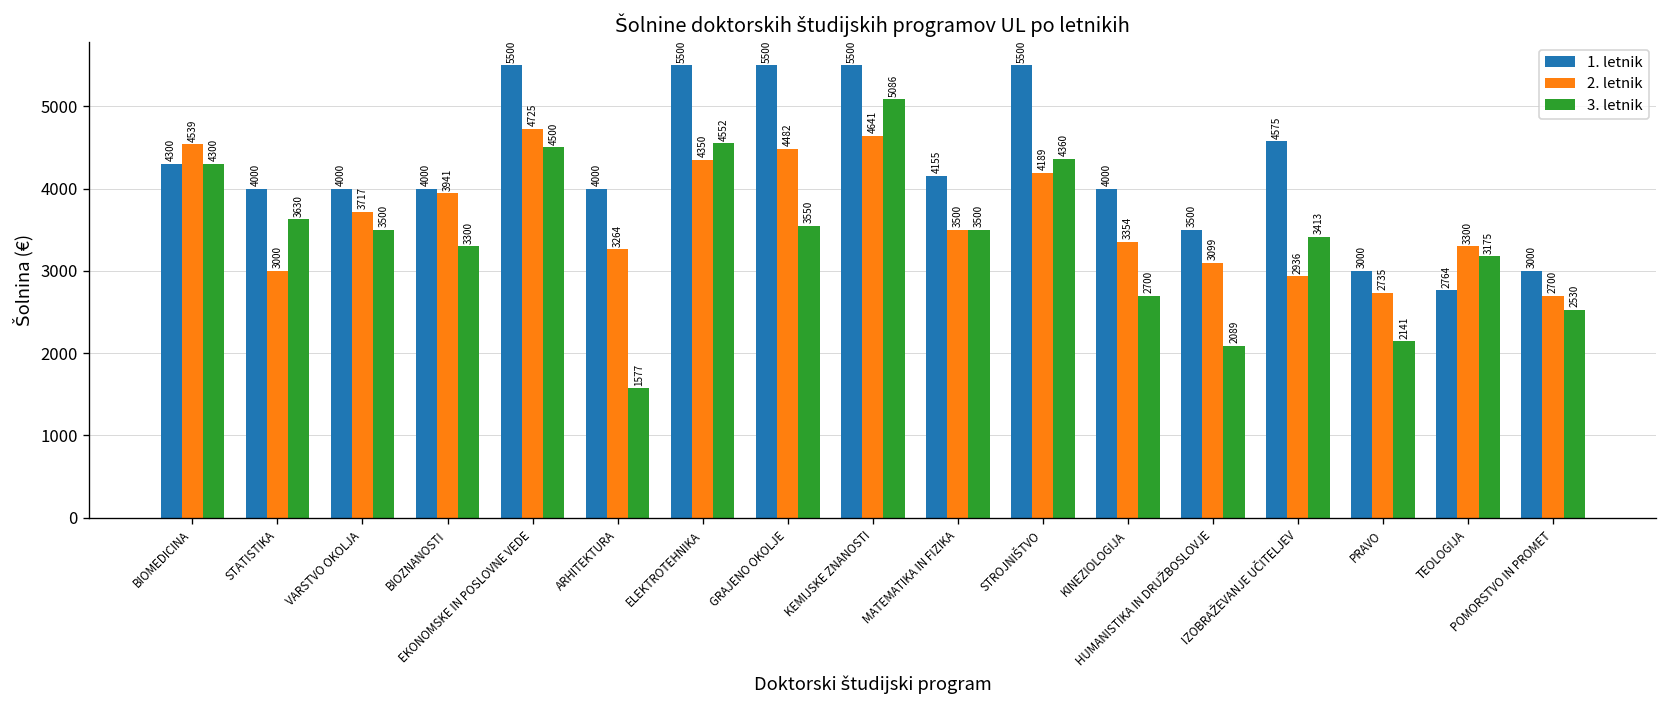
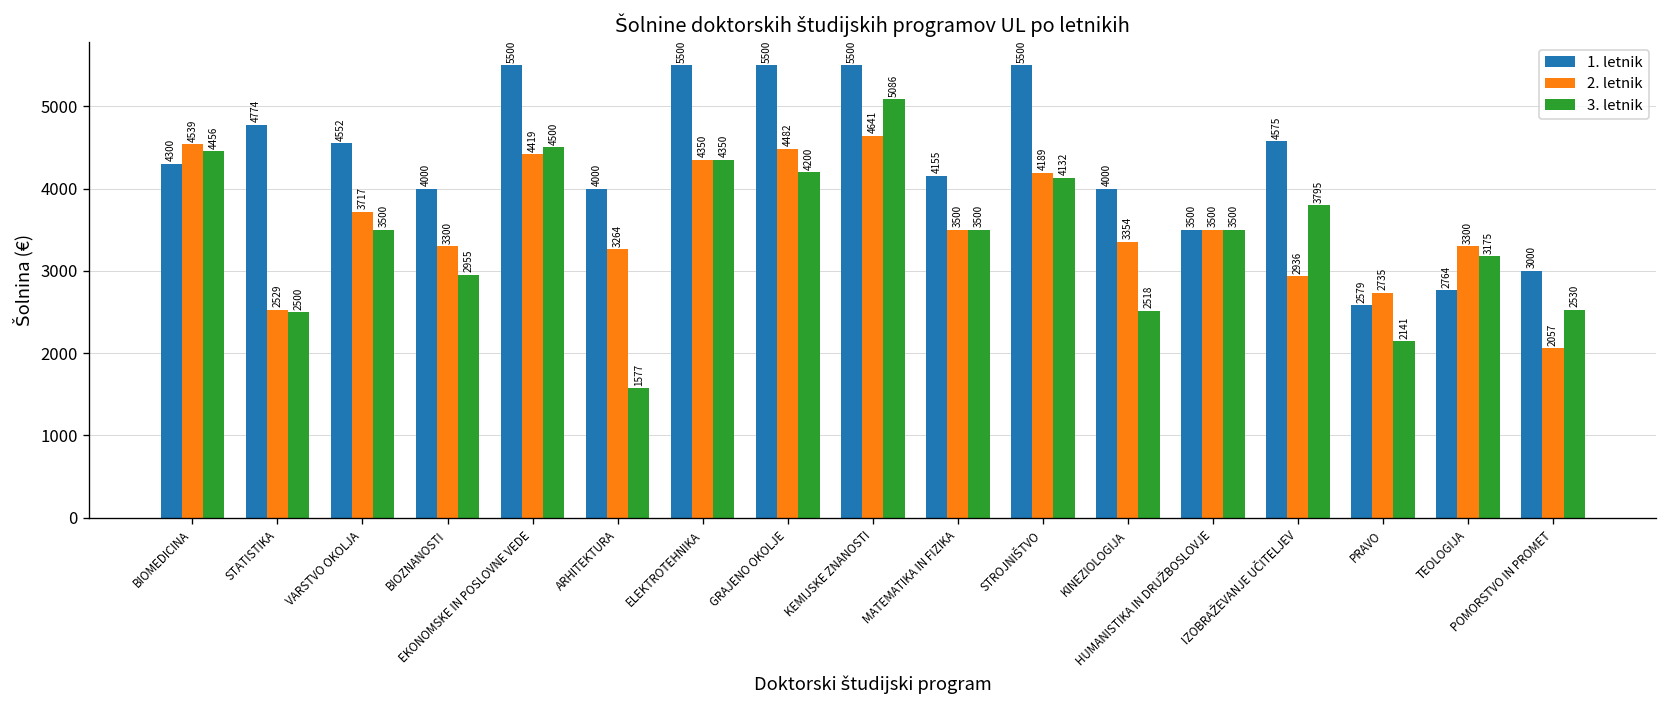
3. letnik, BIOMEDICINA: 4300 -> 4456
1. letnik, STATISTIKA: 4000 -> 4774
2. letnik, STATISTIKA: 3000 -> 2529
3. letnik, STATISTIKA: 3630 -> 2500
1. letnik, VARSTVO OKOLJA: 4000 -> 4552
2. letnik, BIOZNANOSTI: 3941 -> 3300
3. letnik, BIOZNANOSTI: 3300 -> 2955
2. letnik, EKONOMSKE IN POSLOVNE VEDE: 4725 -> 4419
3. letnik, ELEKTROTEHNIKA: 4552 -> 4350
3. letnik, GRAJENO OKOLJE: 3550 -> 4200
3. letnik, STROJNIŠTVO: 4360 -> 4132
3. letnik, KINEZIOLOGIJA: 2700 -> 2518
2. letnik, HUMANISTIKA IN DRUŽBOSLOVJE: 3099 -> 3500
3. letnik, HUMANISTIKA IN DRUŽBOSLOVJE: 2089 -> 3500
3. letnik, IZOBRAŽEVANJE UČITELJEV: 3413 -> 3795
1. letnik, PRAVO: 3000 -> 2579
2. letnik, POMORSTVO IN PROMET: 2700 -> 2057
